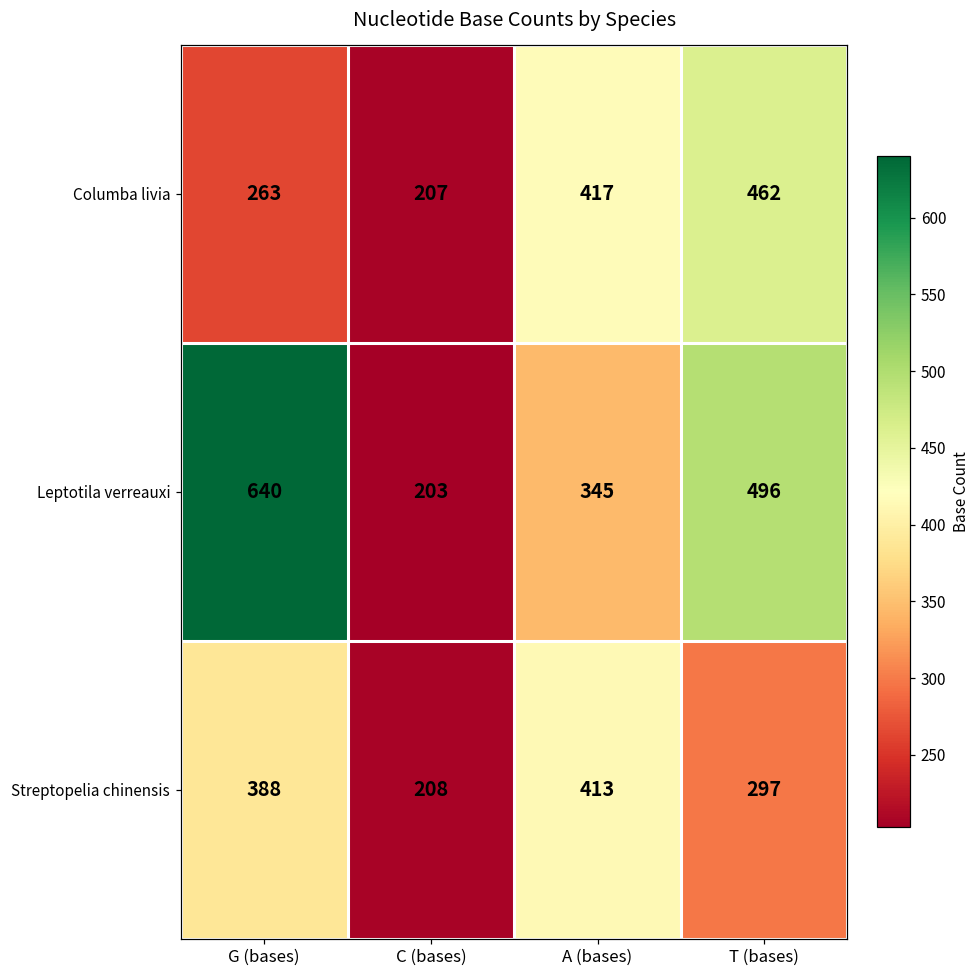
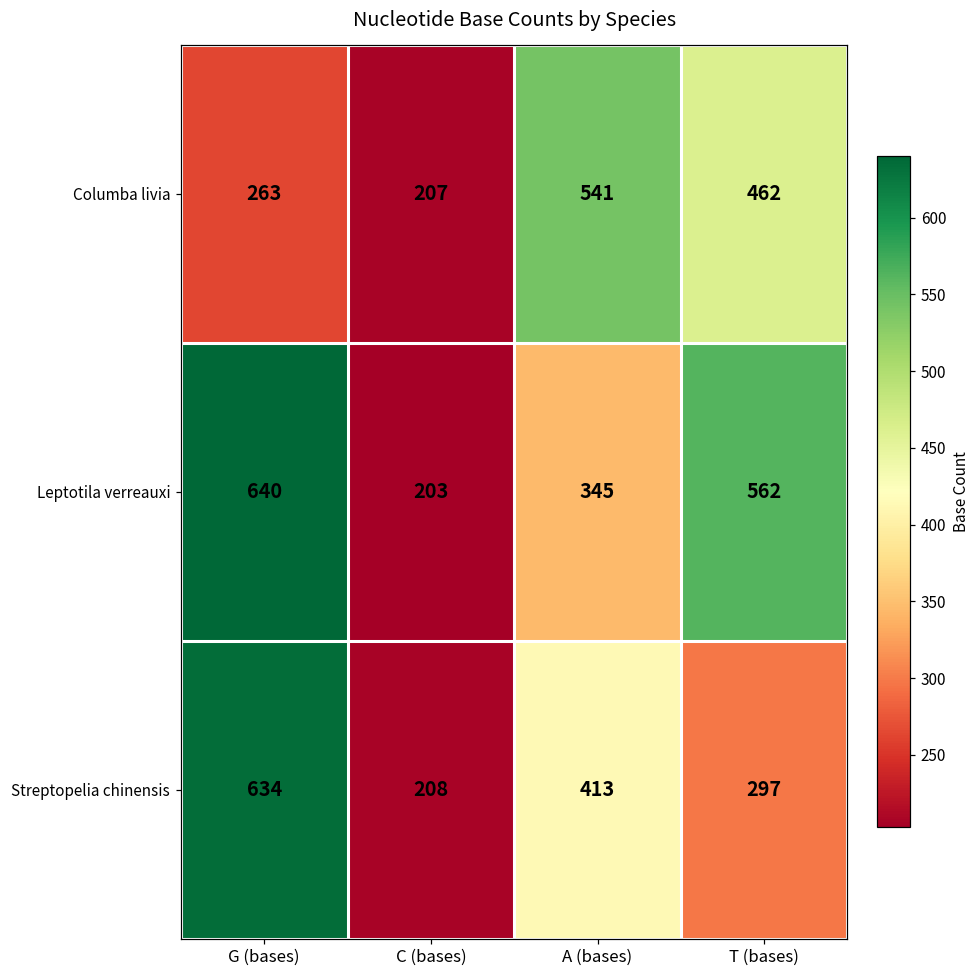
Columba livia, A (bases): 417 -> 541
Leptotila verreauxi, T (bases): 496 -> 562
Streptopelia chinensis, G (bases): 388 -> 634
